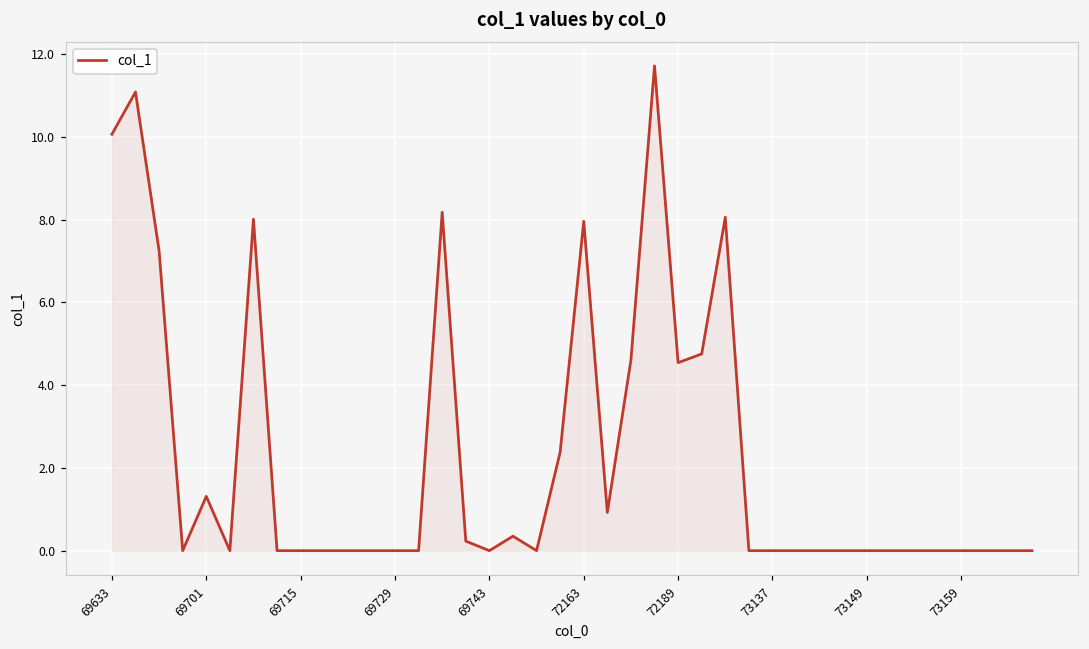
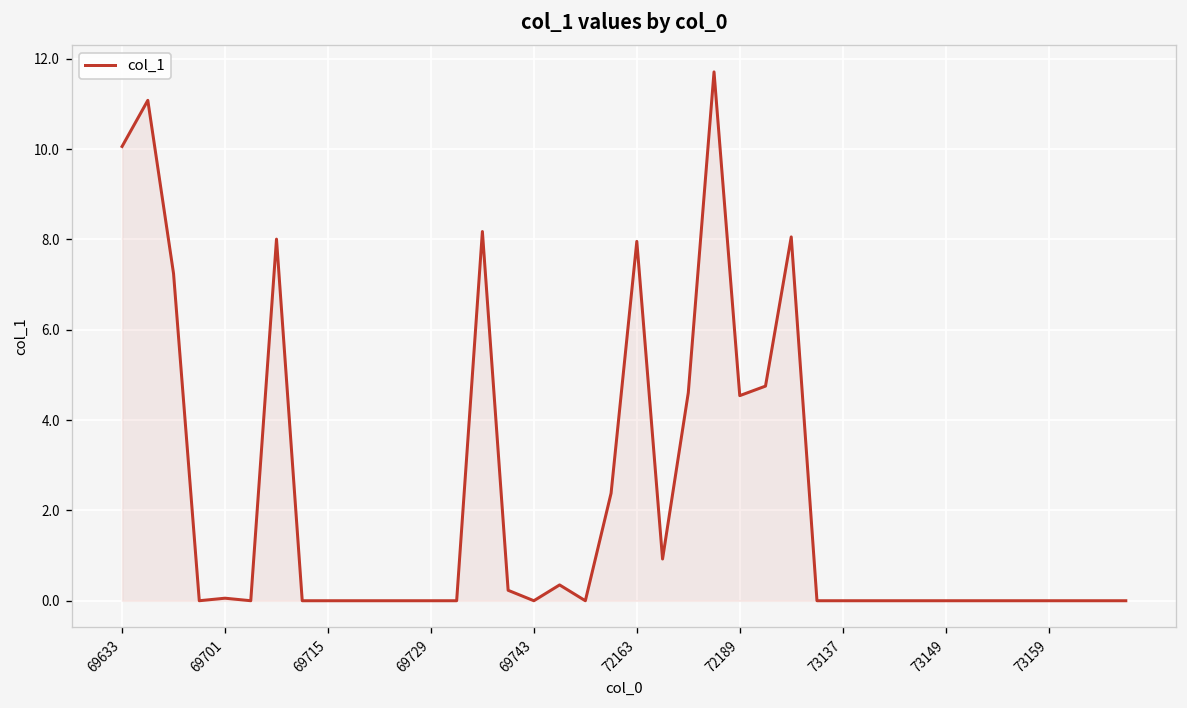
69701: 1.3 -> 0.1
